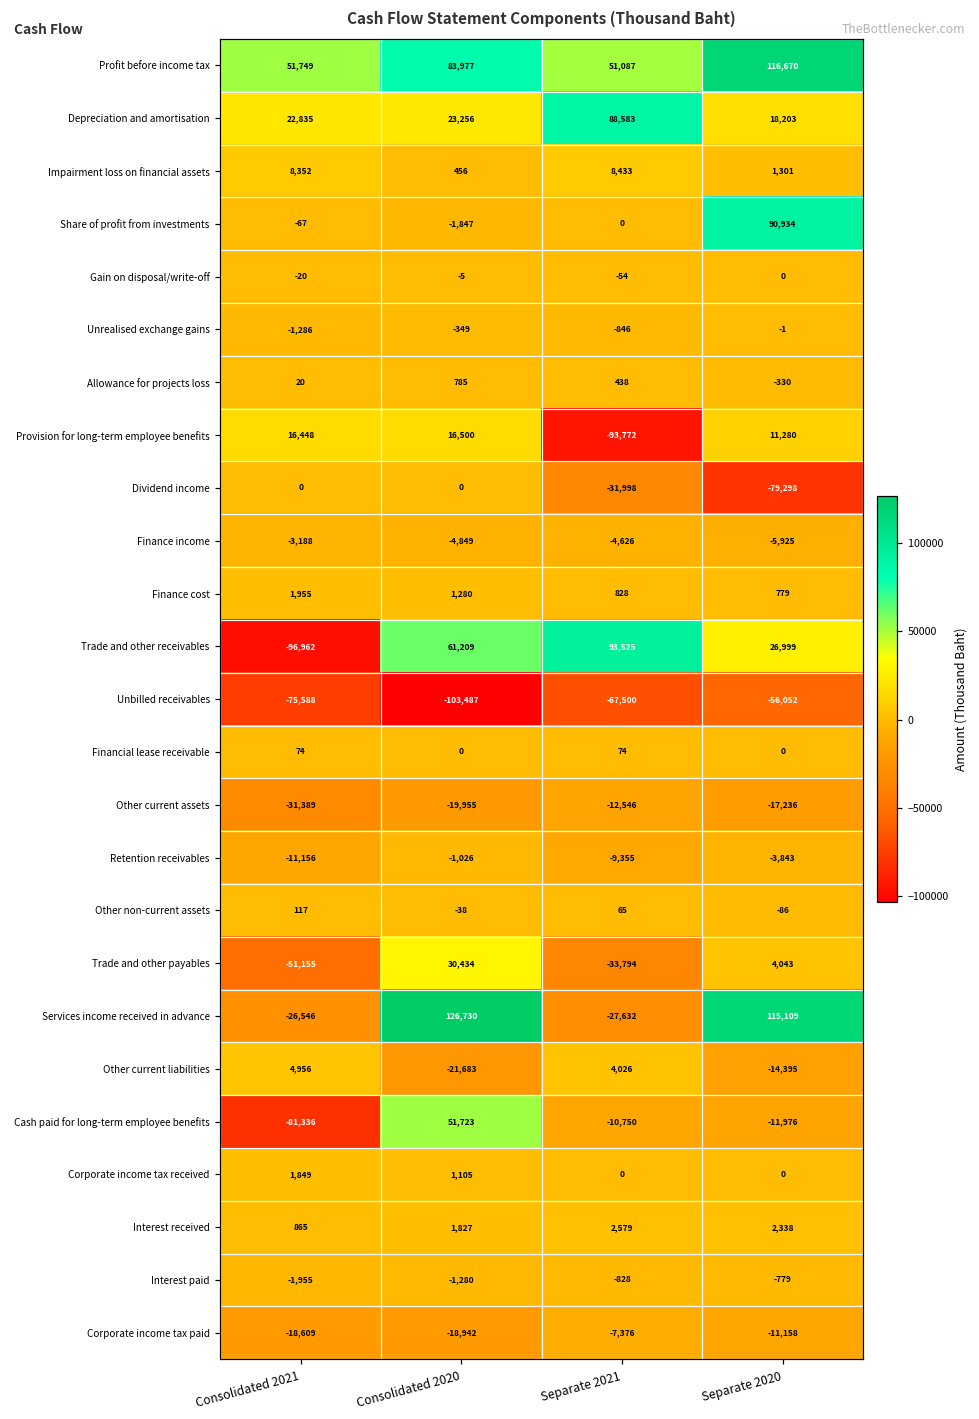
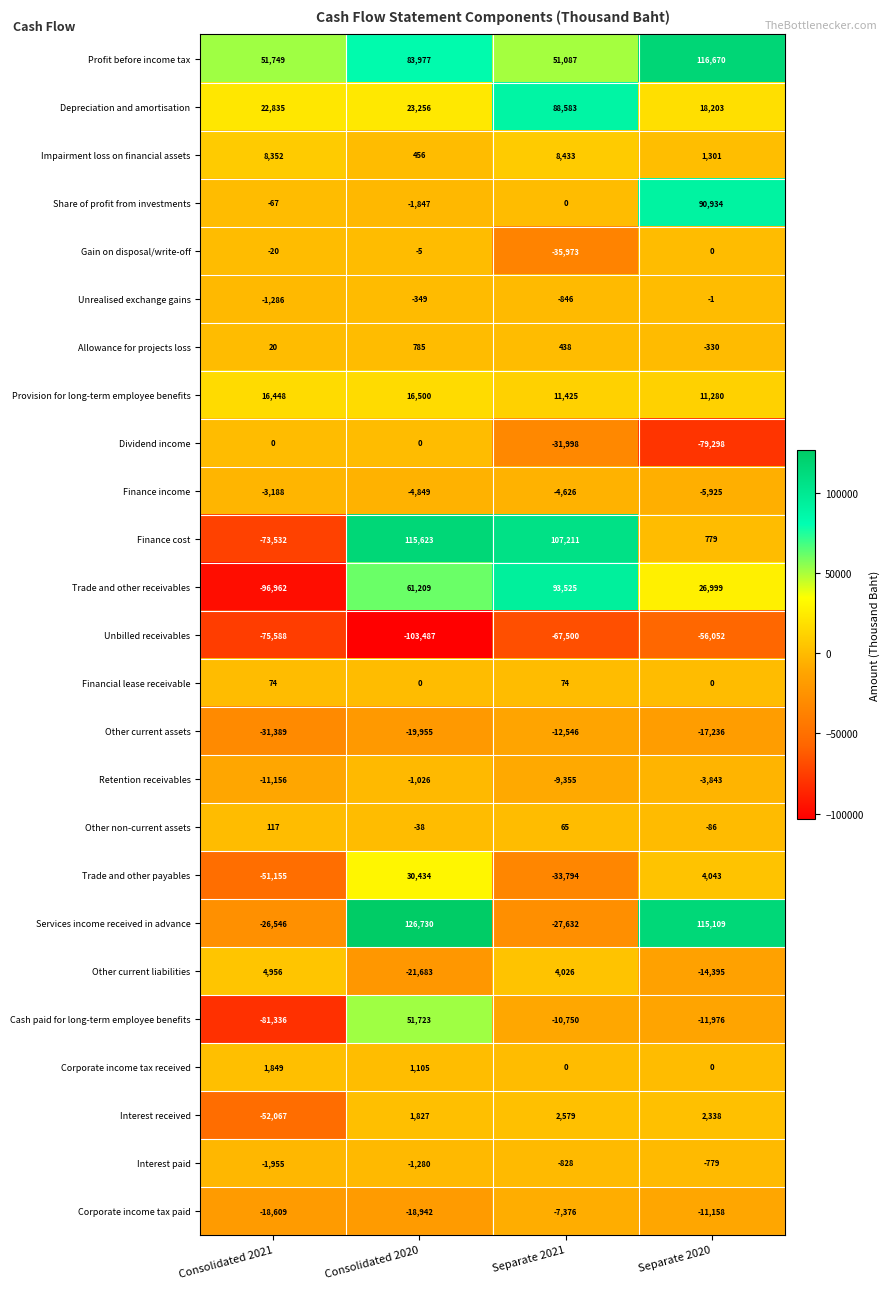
Gain on disposal/write-off, Separate 2021: -54 -> -35,973
Provision for long-term employee benefits, Separate 2021: -93,772 -> 11,425
Finance cost, Consolidated 2021: 1,955 -> -73,532
Finance cost, Consolidated 2020: 1,280 -> 115,623
Finance cost, Separate 2021: 828 -> 107,211
Interest received, Consolidated 2021: 865 -> -52,067
